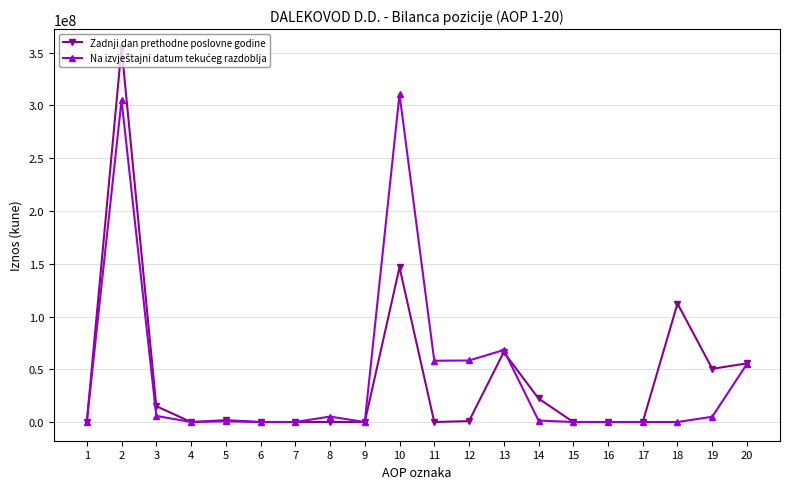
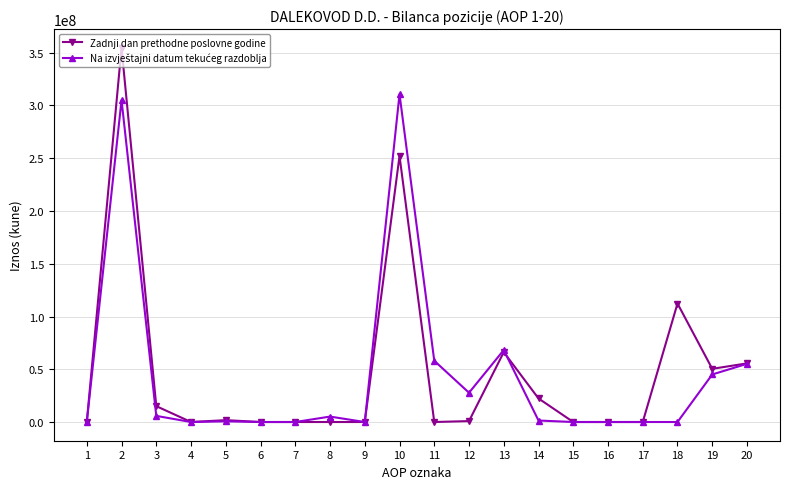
Zadnji dan prethodne poslovne godine, 10: 147000000 -> 252000000
Na izvještajni datum tekućeg razdoblja, 12: 58000000 -> 28000000
Na izvještajni datum tekućeg razdoblja, 19: 5000000 -> 45000000
